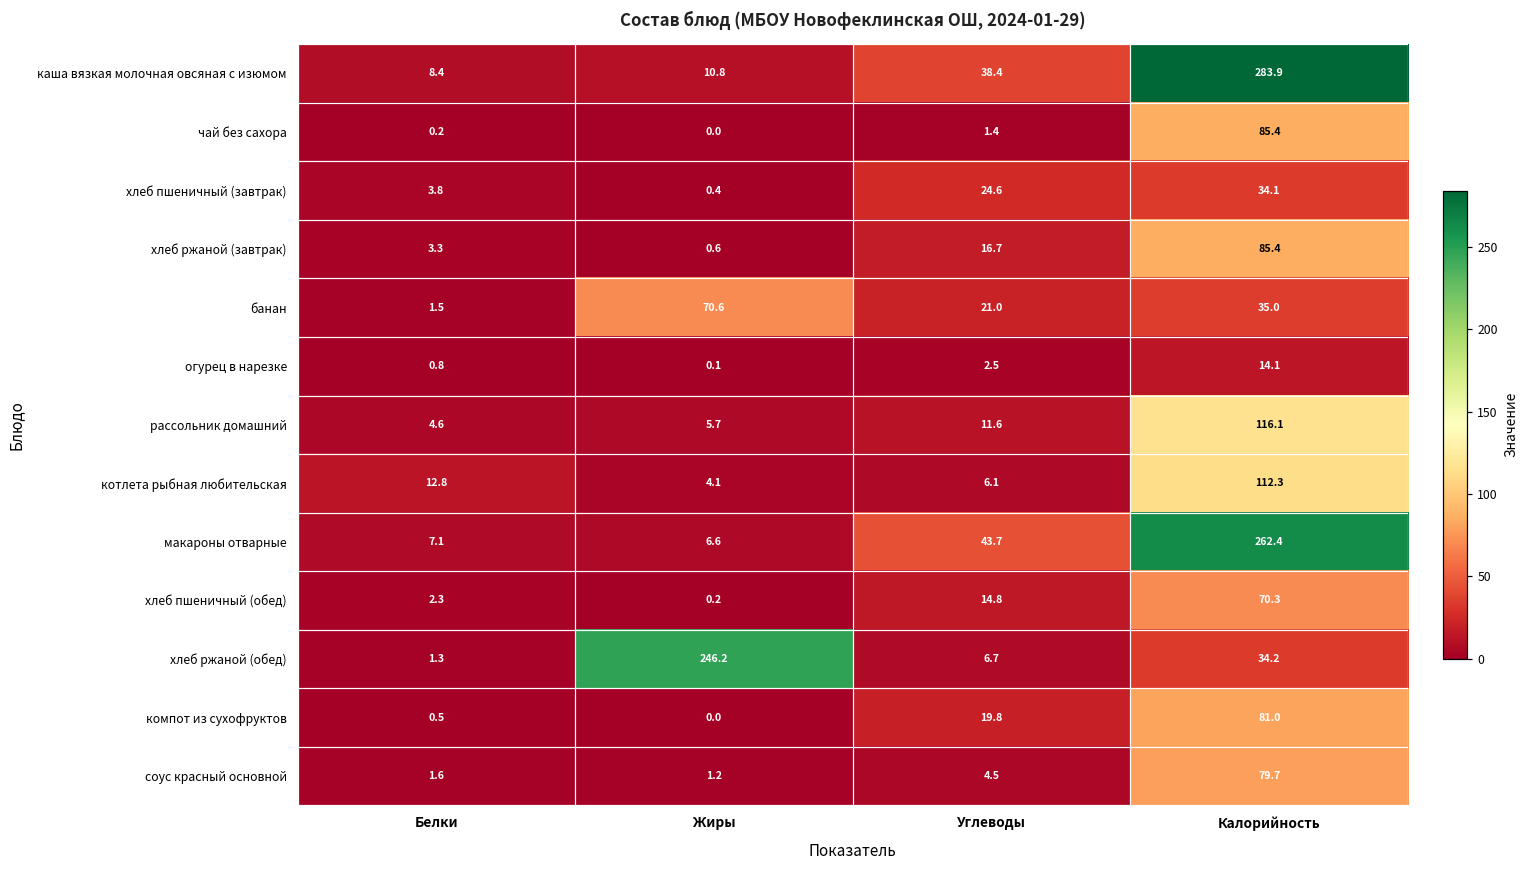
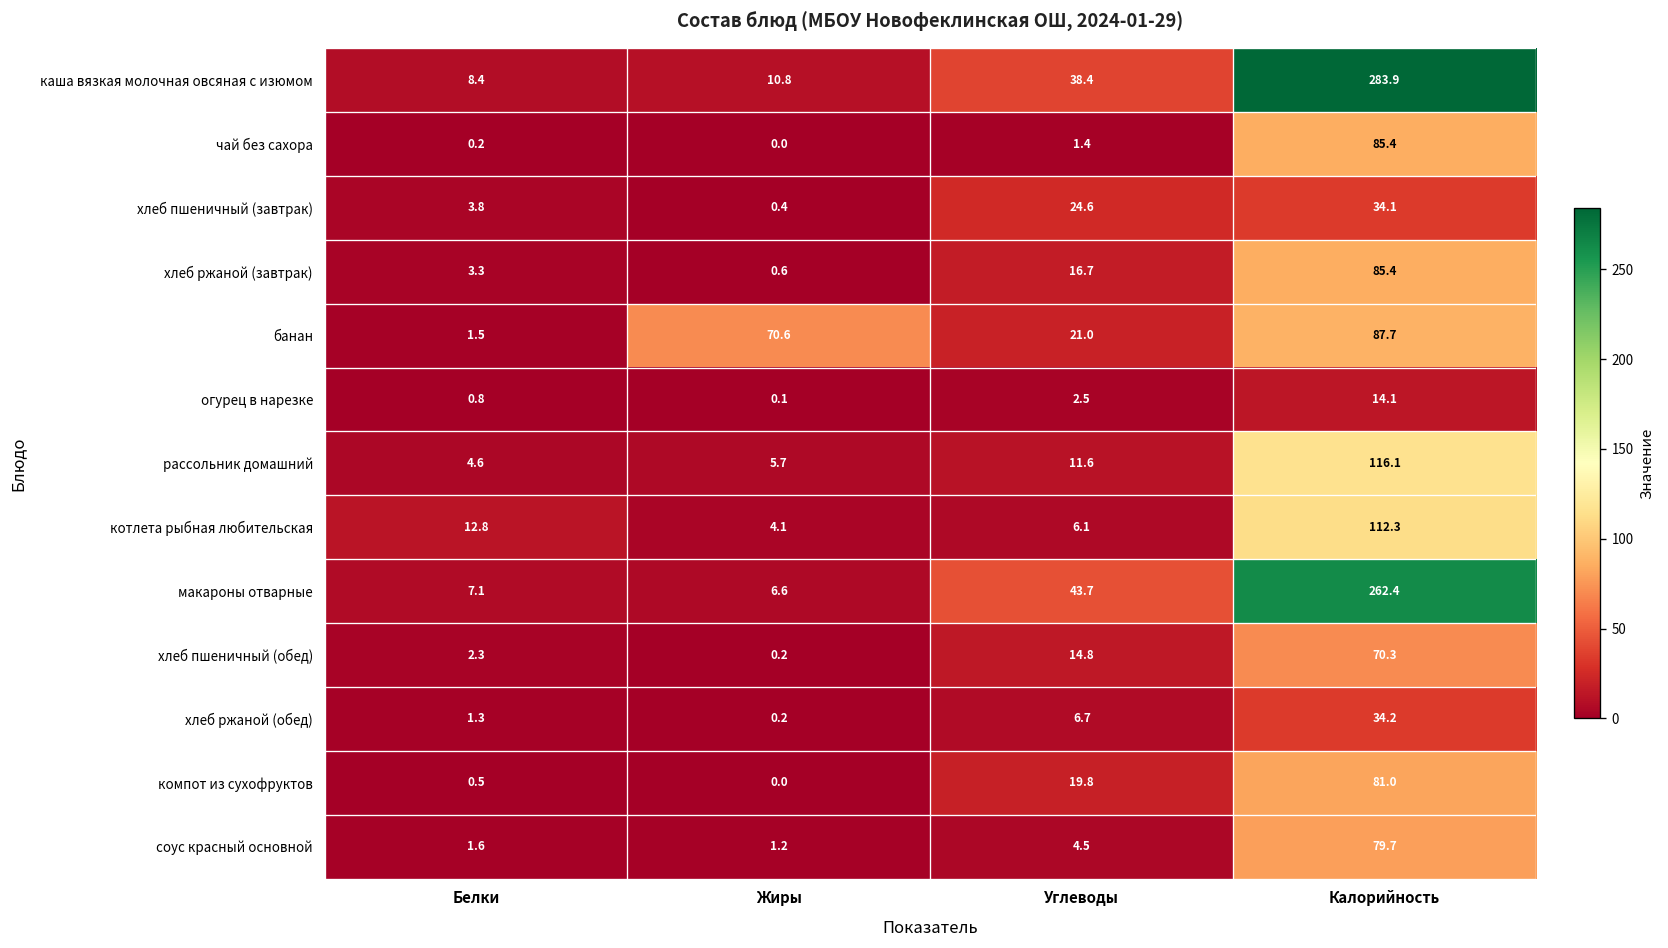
банан, Калорийность: 35.0 -> 87.7
хлеб ржаной (обед), Жиры: 246.2 -> 0.2
